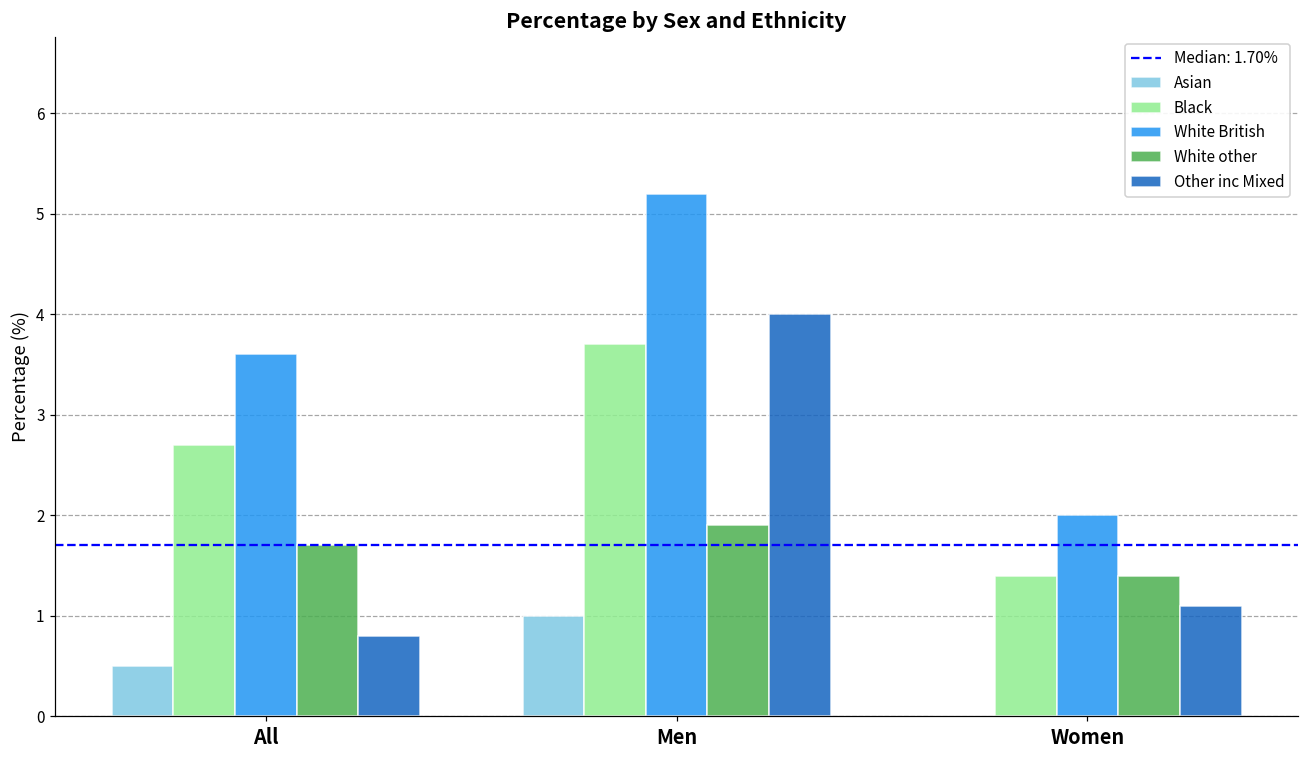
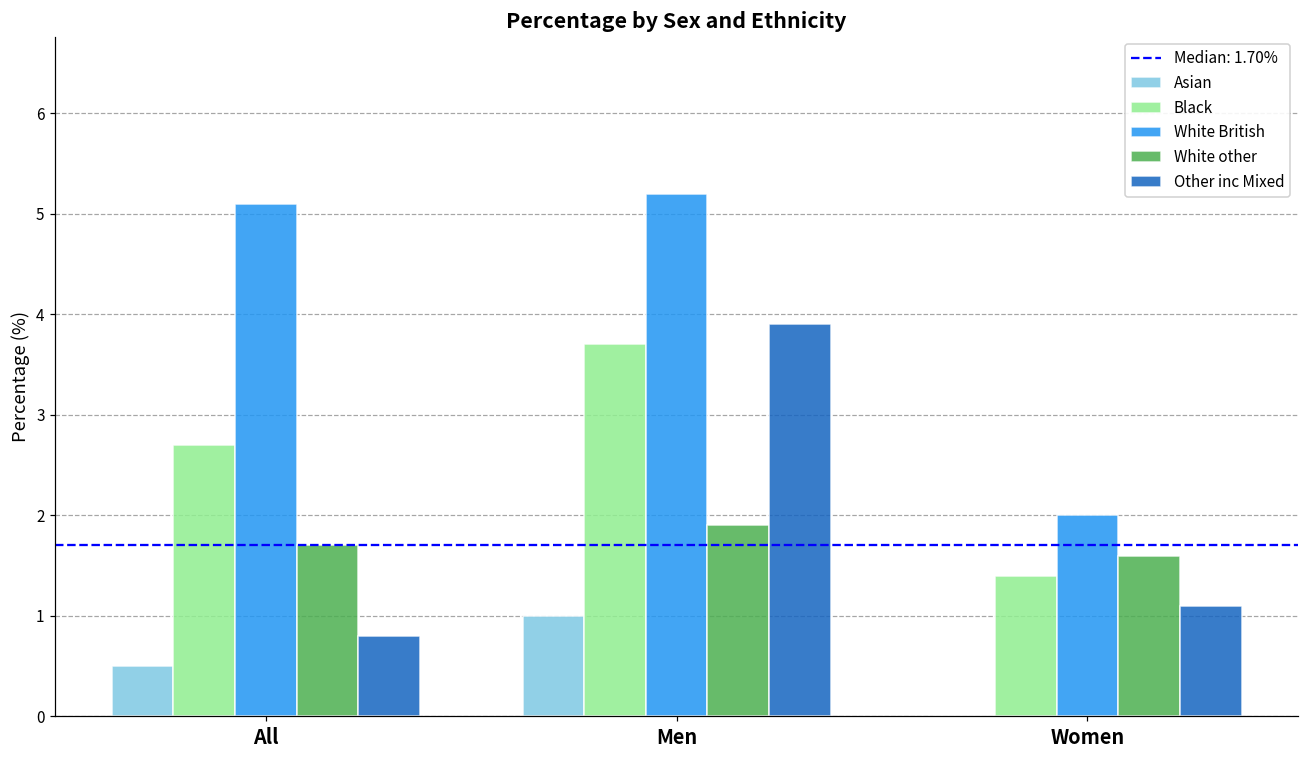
White British, All: 3.6 -> 5.1
Other inc Mixed, Men: 4.0 -> 3.9
White other, Women: 1.4 -> 1.6
